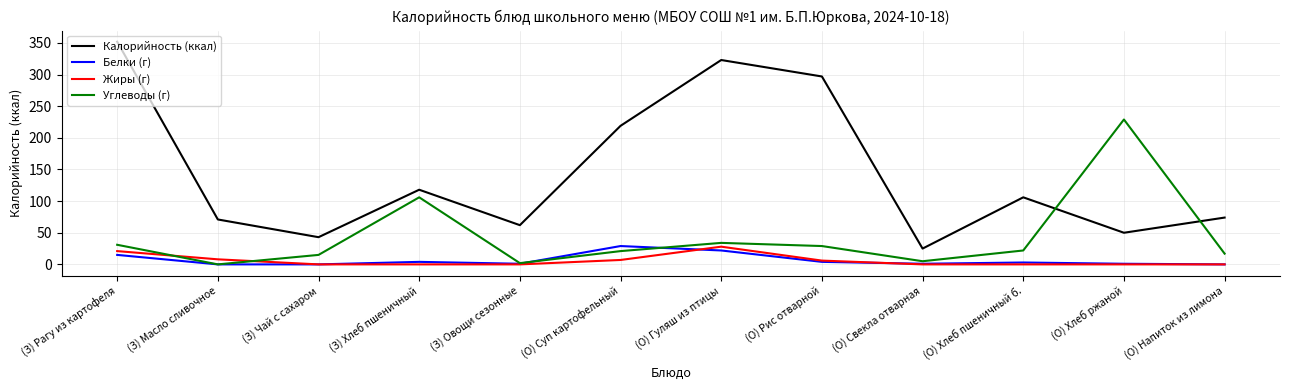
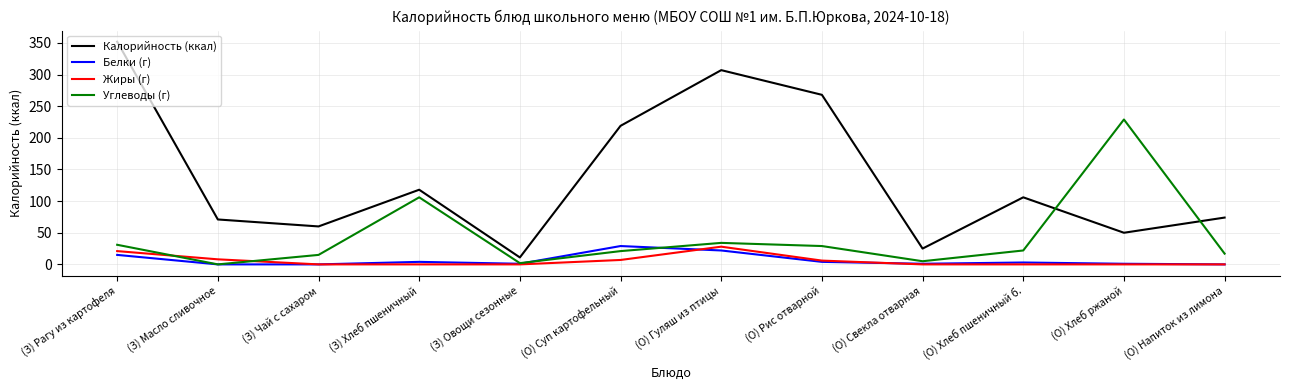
Калорийность (ккал), (З) Чай с сахаром: 40 -> 60
Калорийность (ккал), (З) Овощи сезонные: 60 -> 10
Калорийность (ккал), (О) Гуляш из птицы: 320 -> 310
Калорийность (ккал), (О) Рис отварной: 300 -> 270
